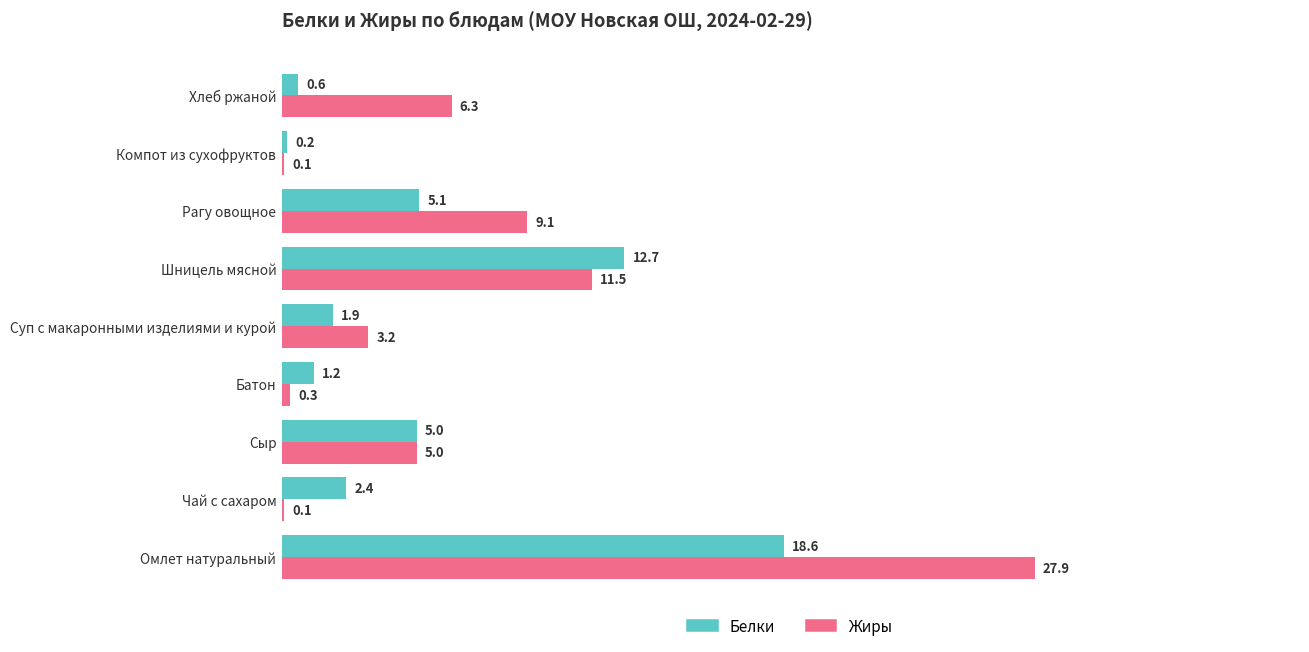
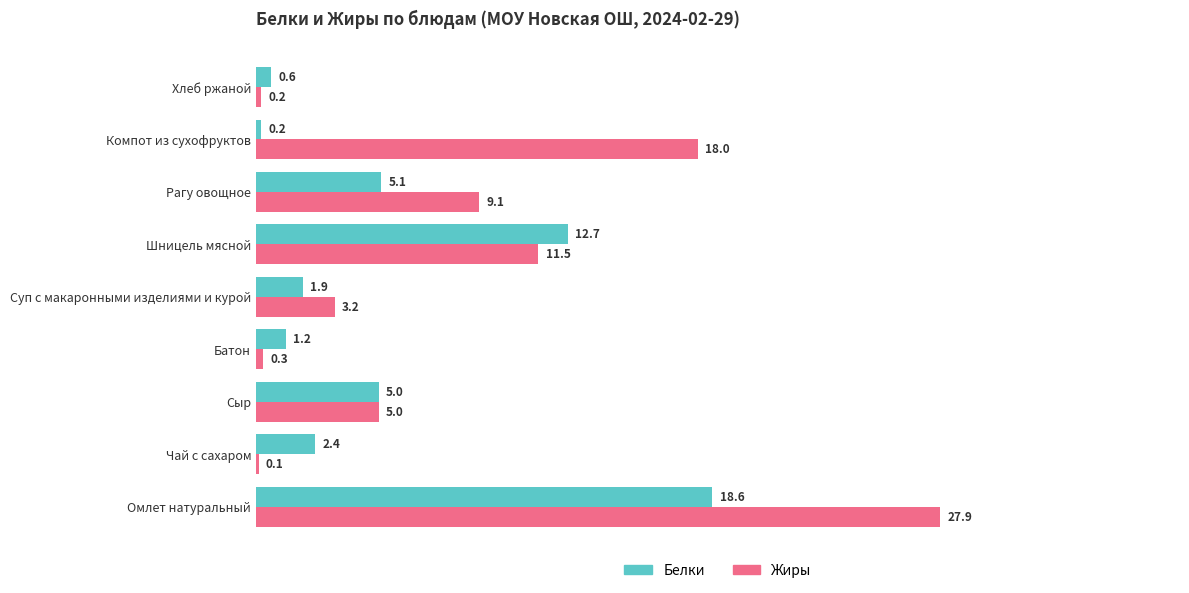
Жиры, Хлеб ржаной: 6.3 -> 0.2
Жиры, Компот из сухофруктов: 0.1 -> 18.0
